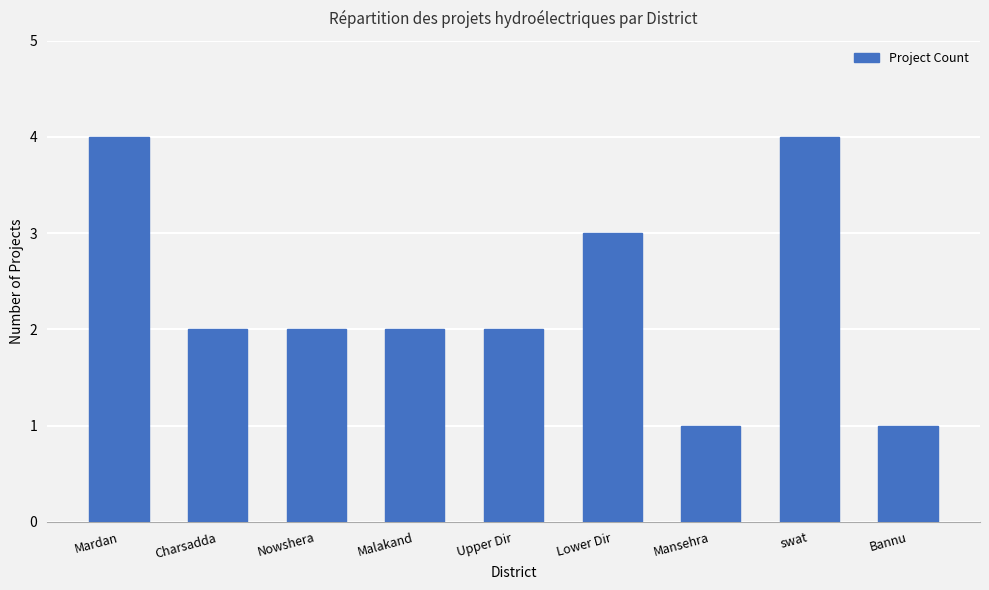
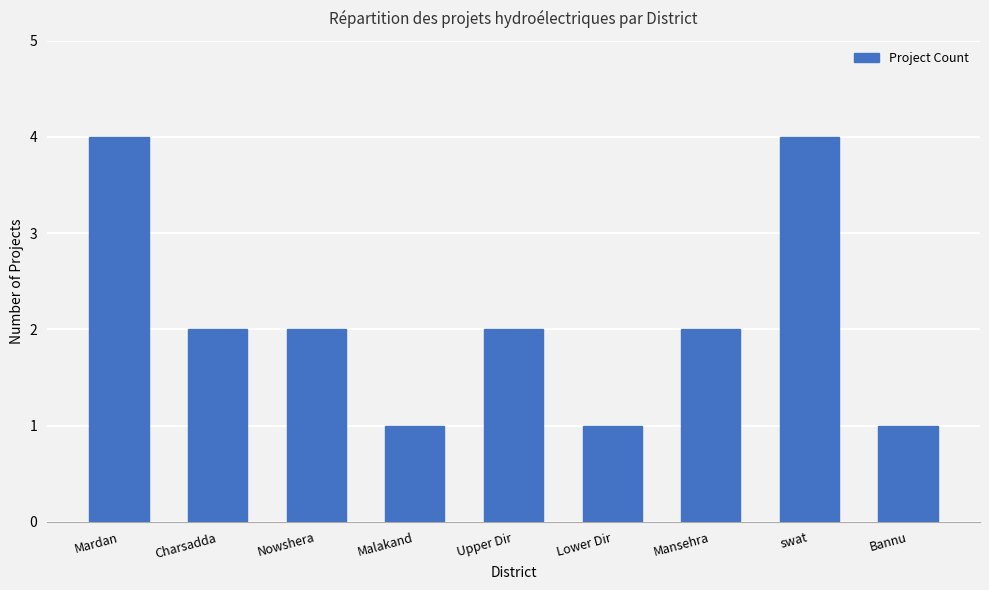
Malakand: 2 -> 1
Lower Dir: 3 -> 1
Mansehra: 1 -> 2
